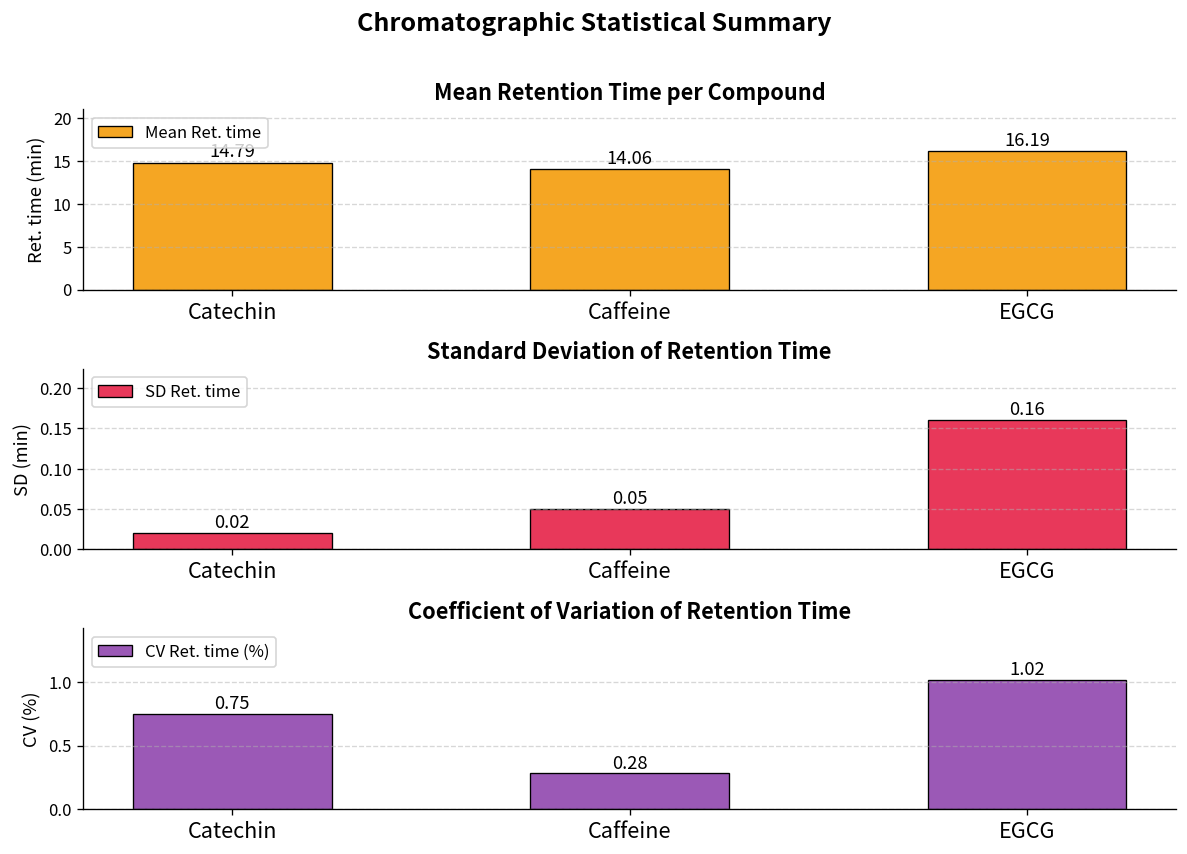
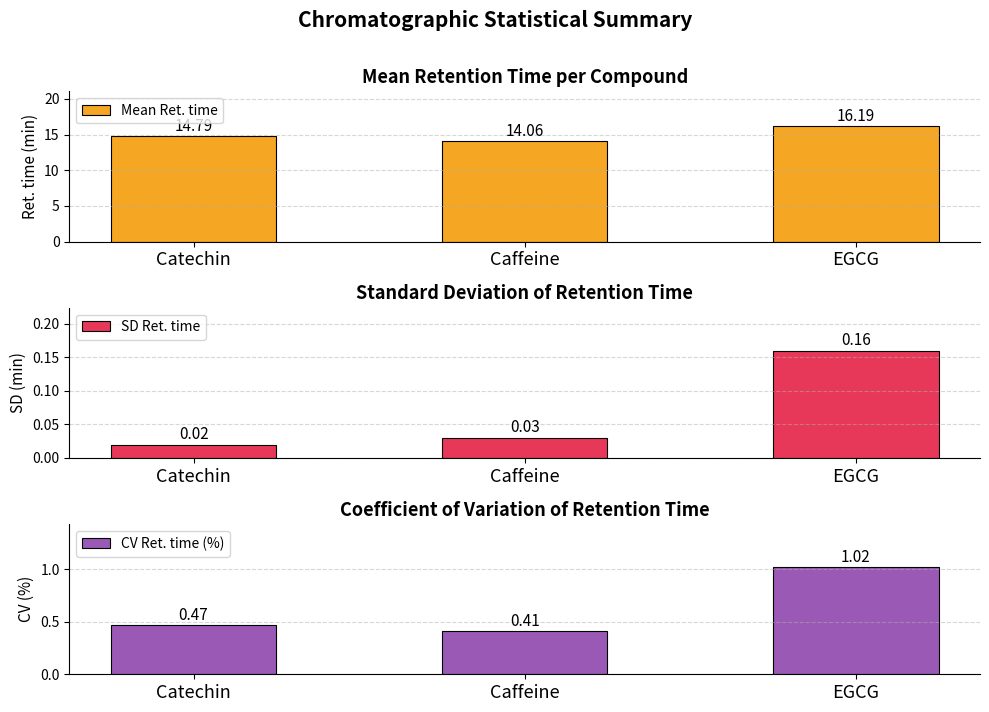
Standard Deviation of Retention Time, Caffeine: 0.05 -> 0.03
Coefficient of Variation of Retention Time, Catechin: 0.75 -> 0.47
Coefficient of Variation of Retention Time, Caffeine: 0.28 -> 0.41
